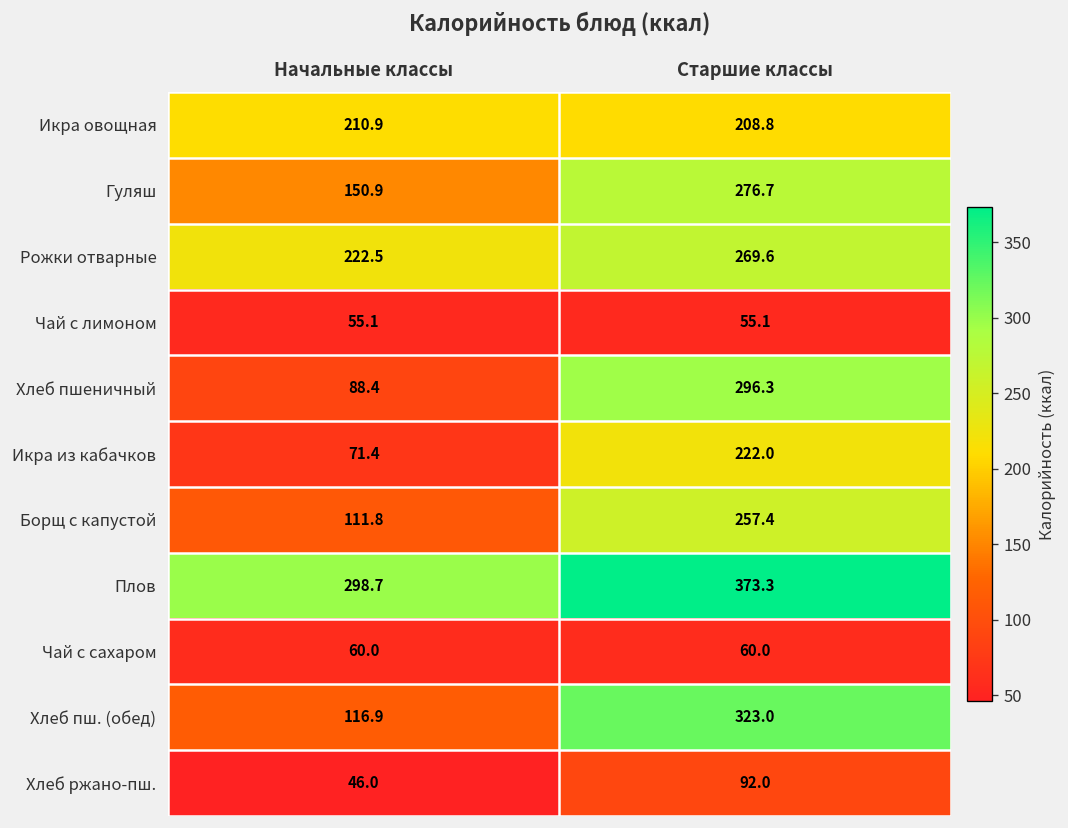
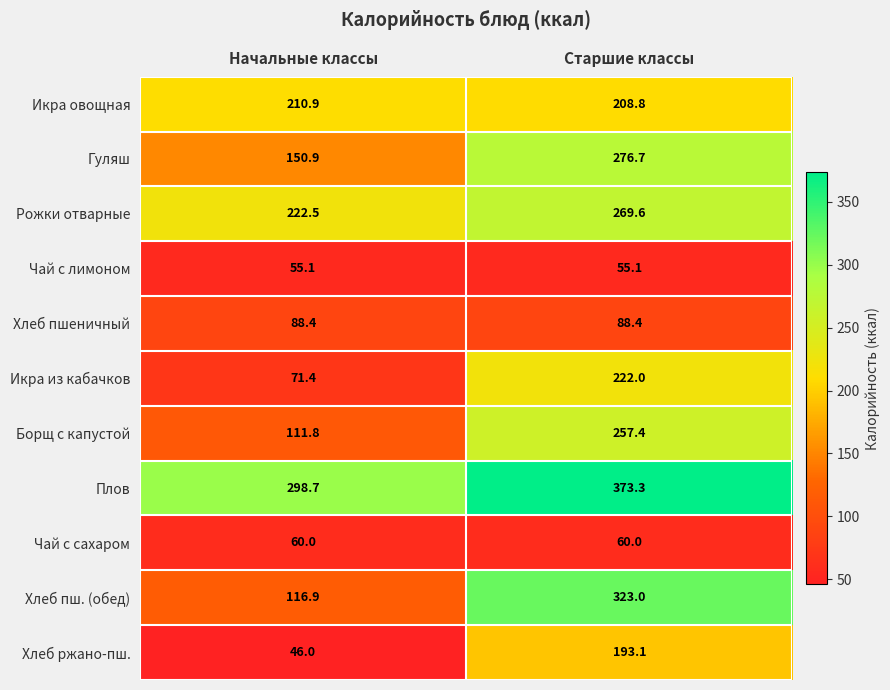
Хлеб пшеничный, Старшие классы: 296.3 -> 88.4
Хлеб ржано-пш., Старшие классы: 92.0 -> 193.1
